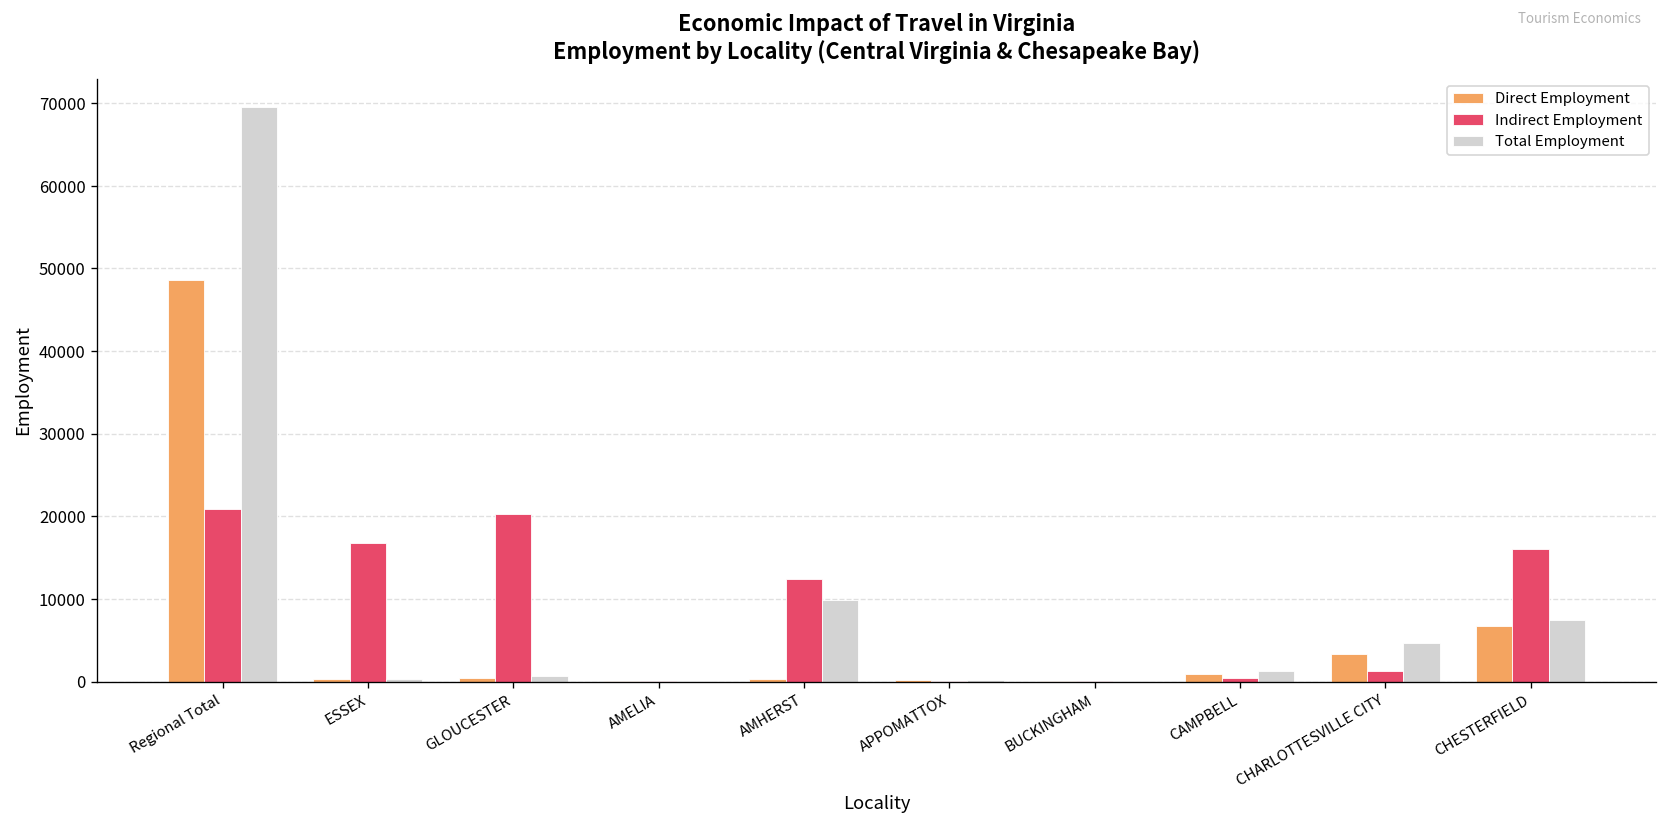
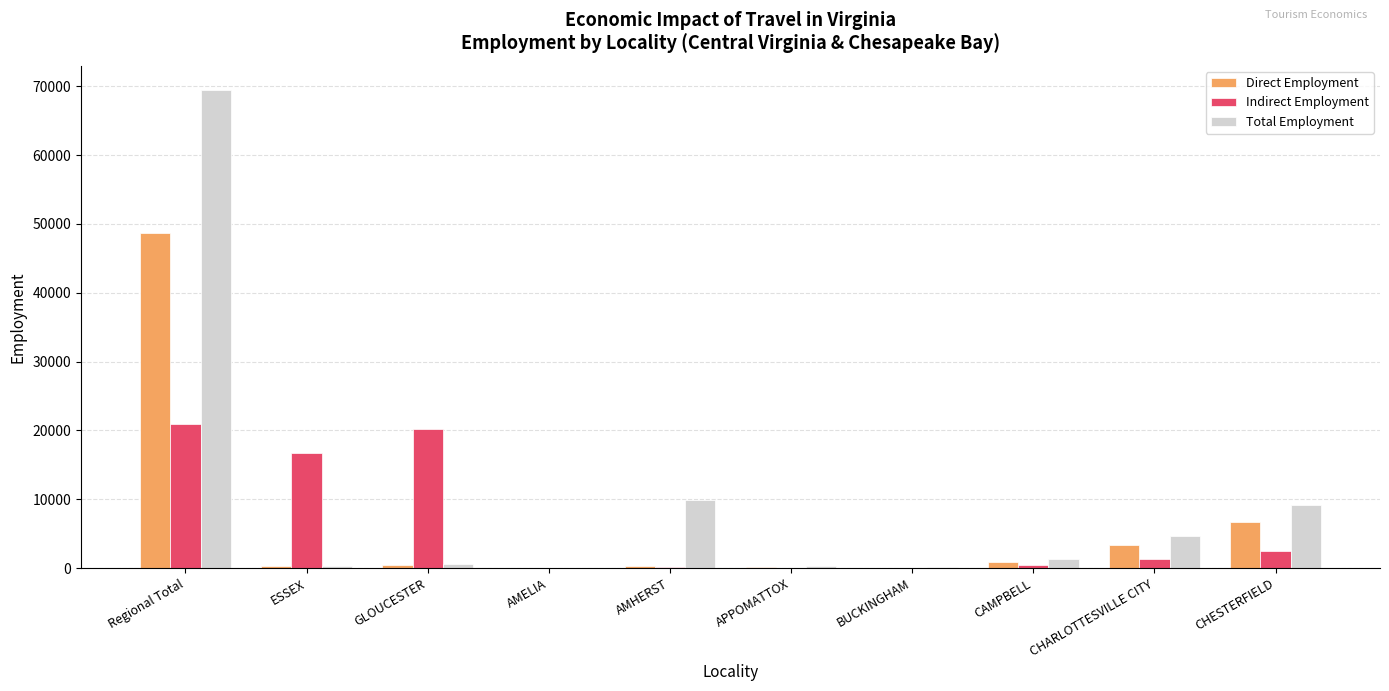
Indirect Employment, AMHERST: 12000 -> 0
Indirect Employment, CHESTERFIELD: 16000 -> 3000
Total Employment, CHESTERFIELD: 7000 -> 9000
